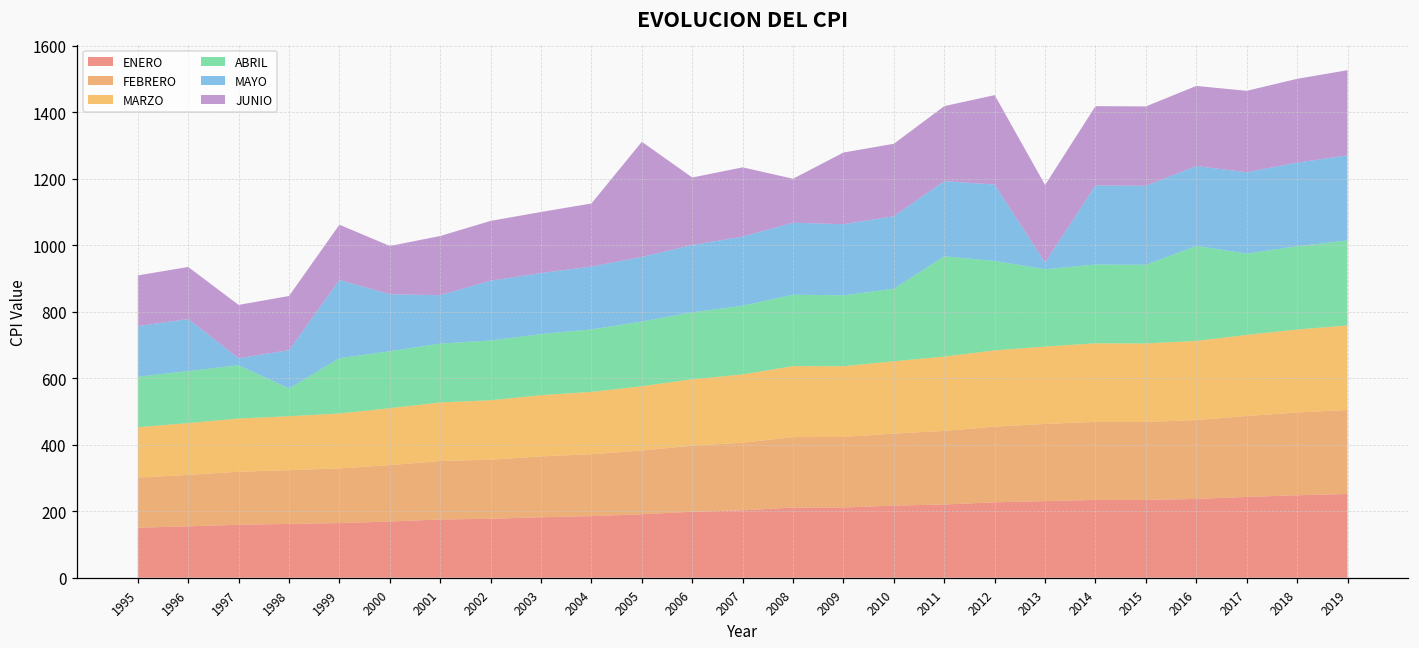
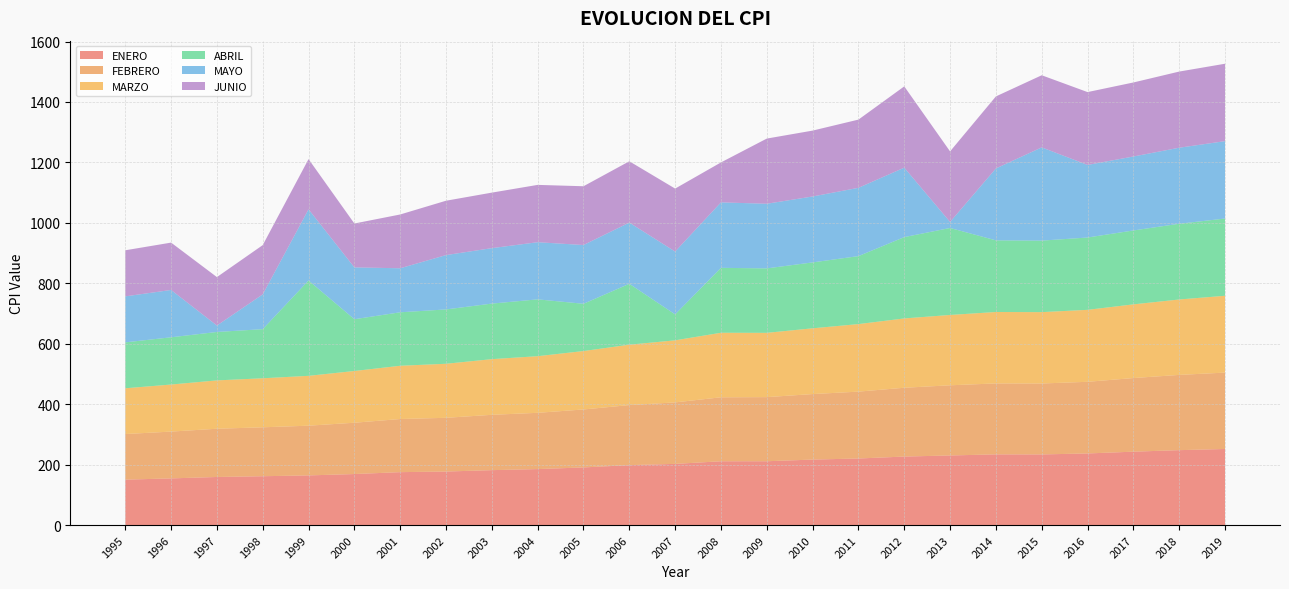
ABRIL, 1998: 80 -> 160
ABRIL, 1999: 170 -> 320
ABRIL, 2005: 190 -> 160
JUNIO, 2005: 350 -> 190
ABRIL, 2007: 210 -> 90
ABRIL, 2011: 300 -> 220
ABRIL, 2013: 230 -> 290
MAYO, 2015: 240 -> 310
ABRIL, 2016: 290 -> 240
